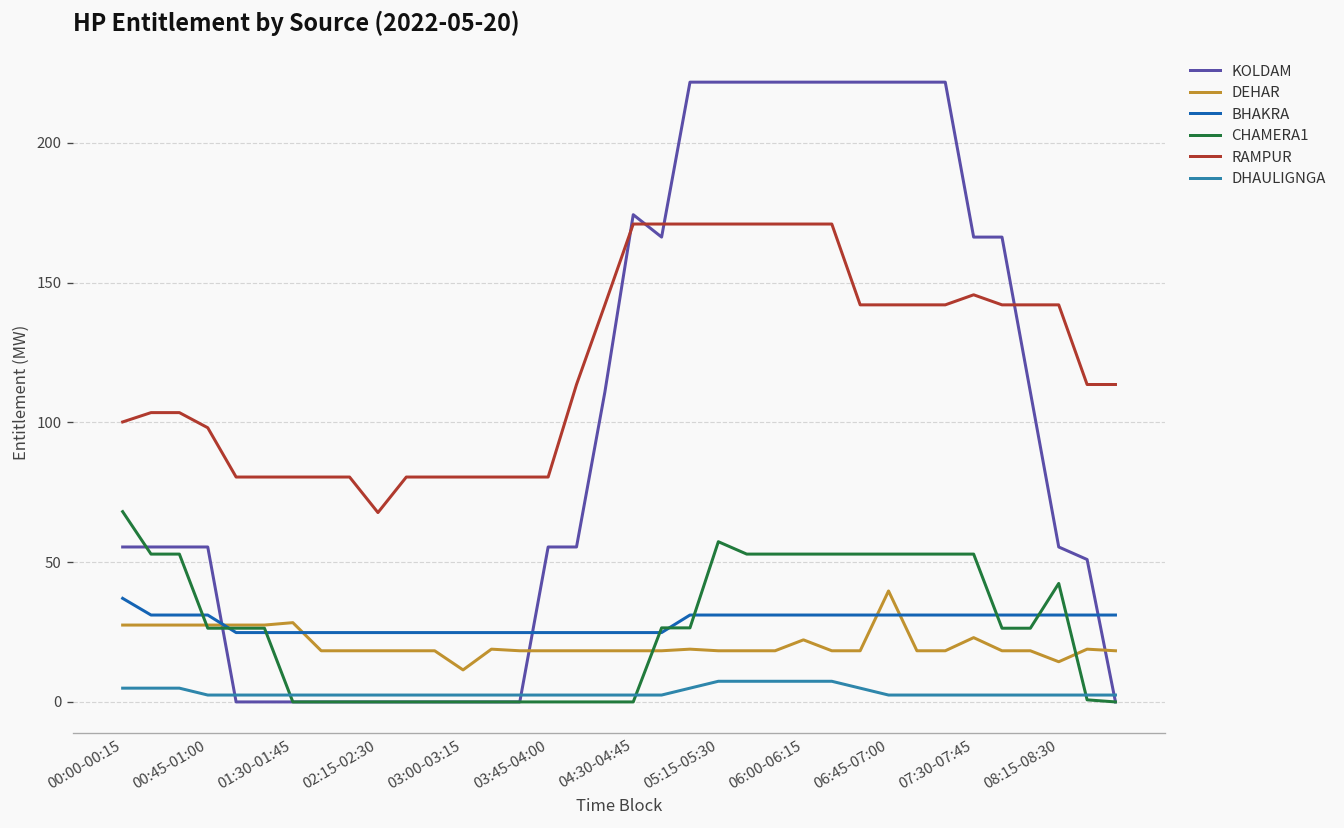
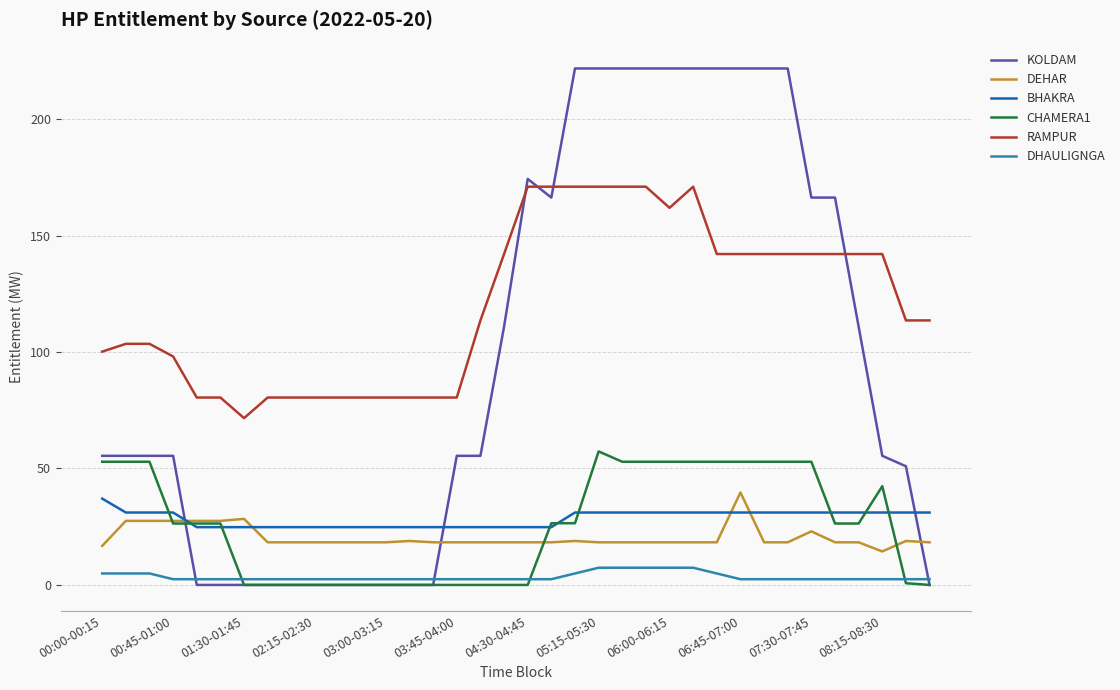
DEHAR, 00:00-00:15: 28 -> 17
CHAMERA1, 00:00-00:15: 68 -> 53
RAMPUR, 01:30-01:45: 80 -> 72
RAMPUR, 02:15-02:30: 68 -> 80
DEHAR, 03:00-03:15: 11 -> 18
DEHAR, 06:00-06:15: 22 -> 18
RAMPUR, 06:00-06:15: 171 -> 162
RAMPUR, 07:30-07:45: 146 -> 142
